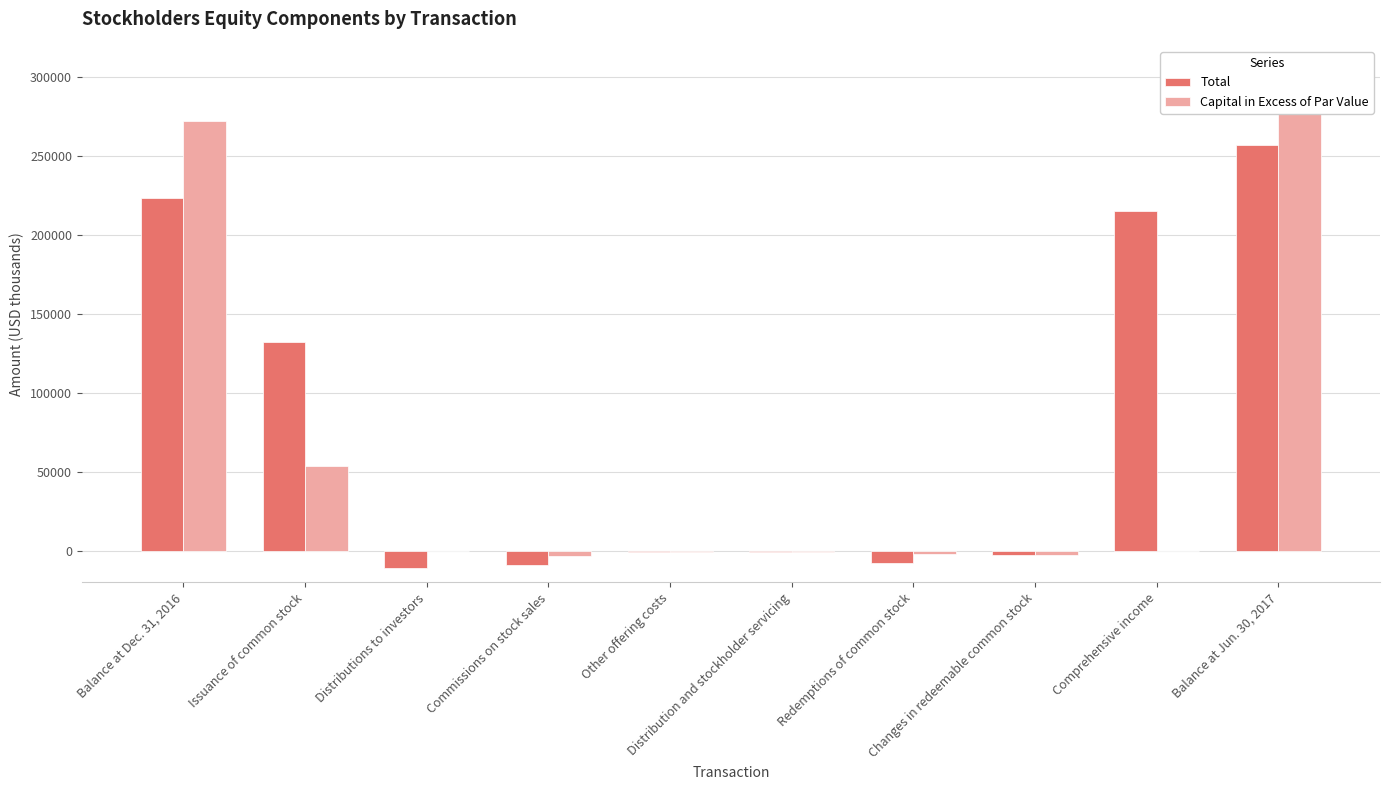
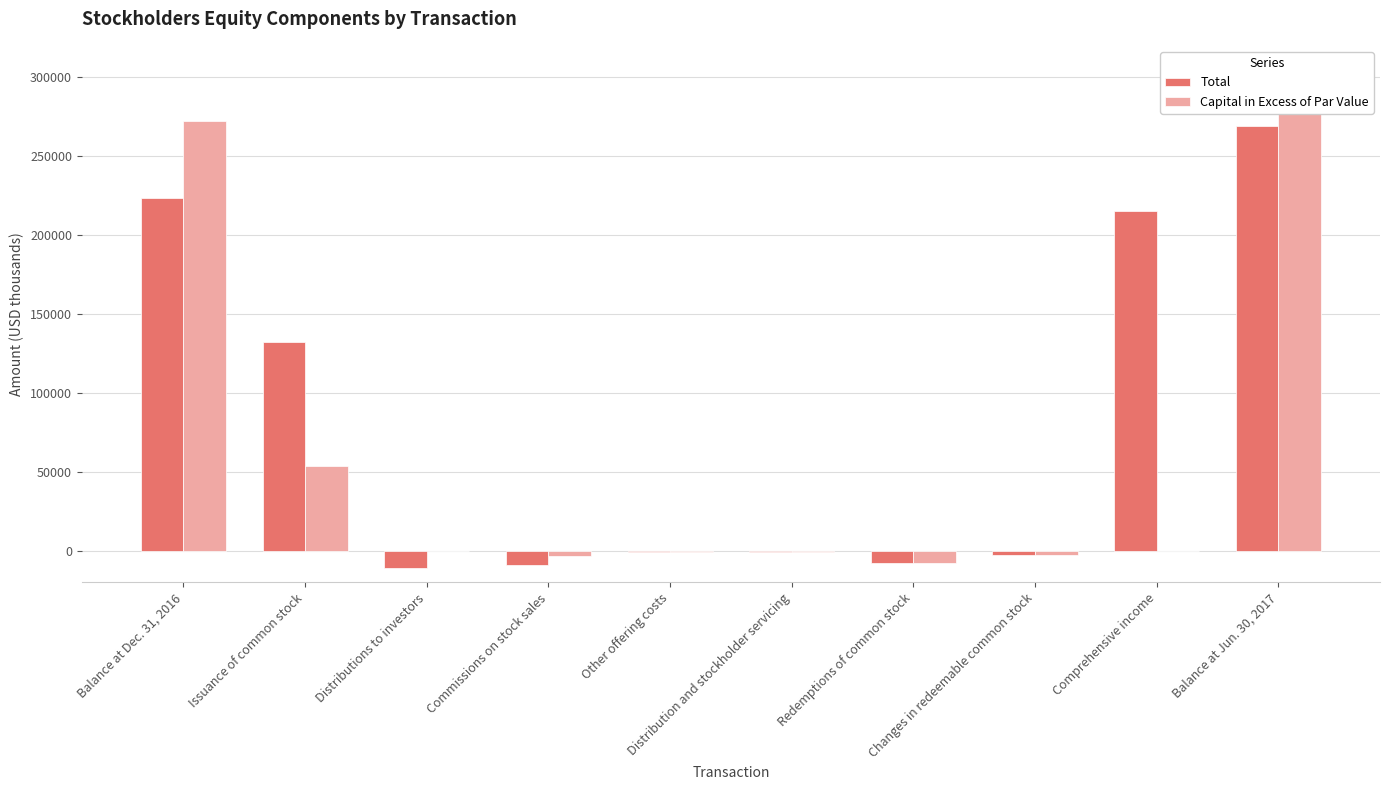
Capital in Excess of Par Value, Redemptions of common stock: -2000 -> -8000
Total, Balance at Jun. 30, 2017: 257000 -> 269000
